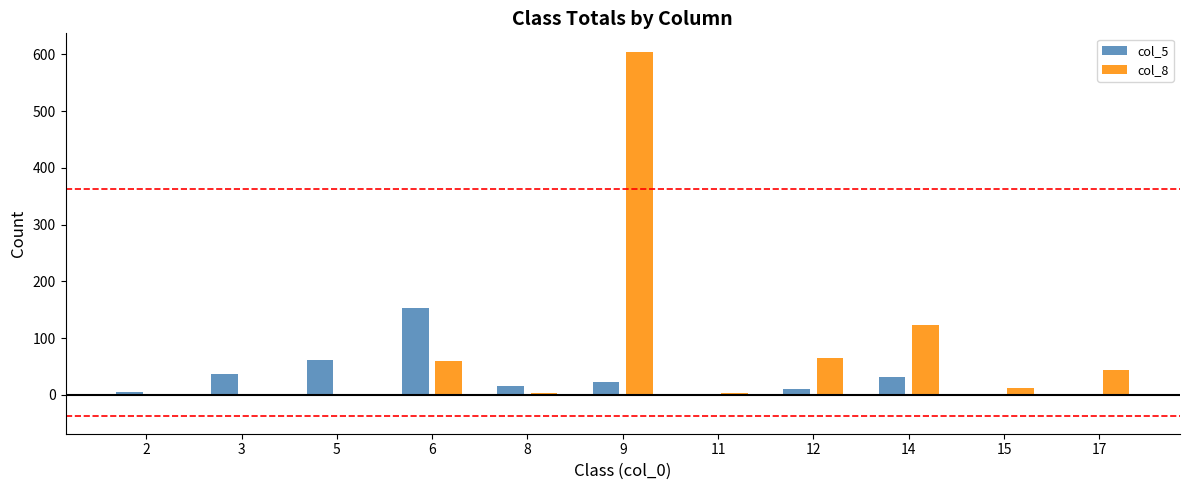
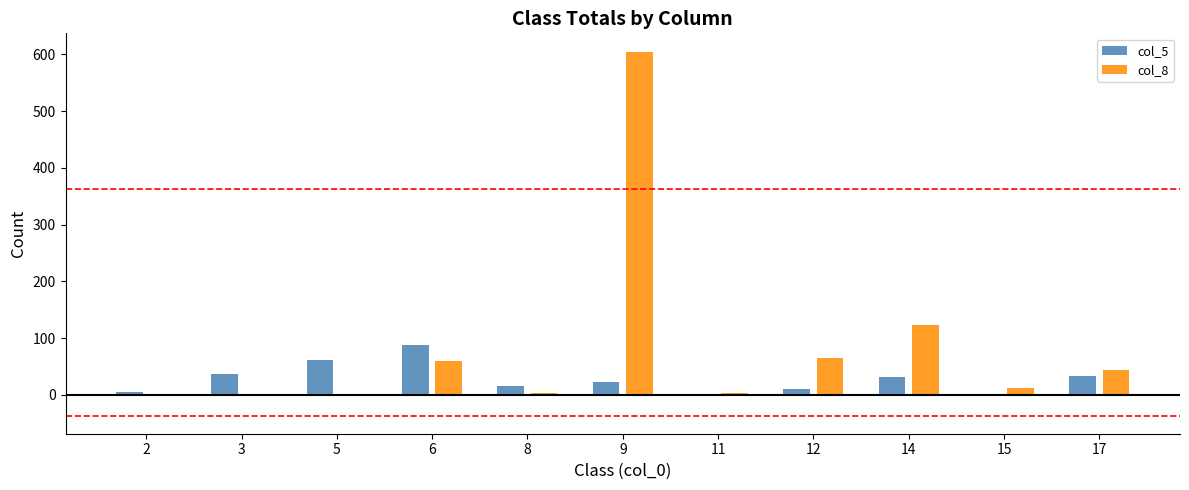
col_5, 6: 150 -> 90
col_5, 17: 0 -> 30
